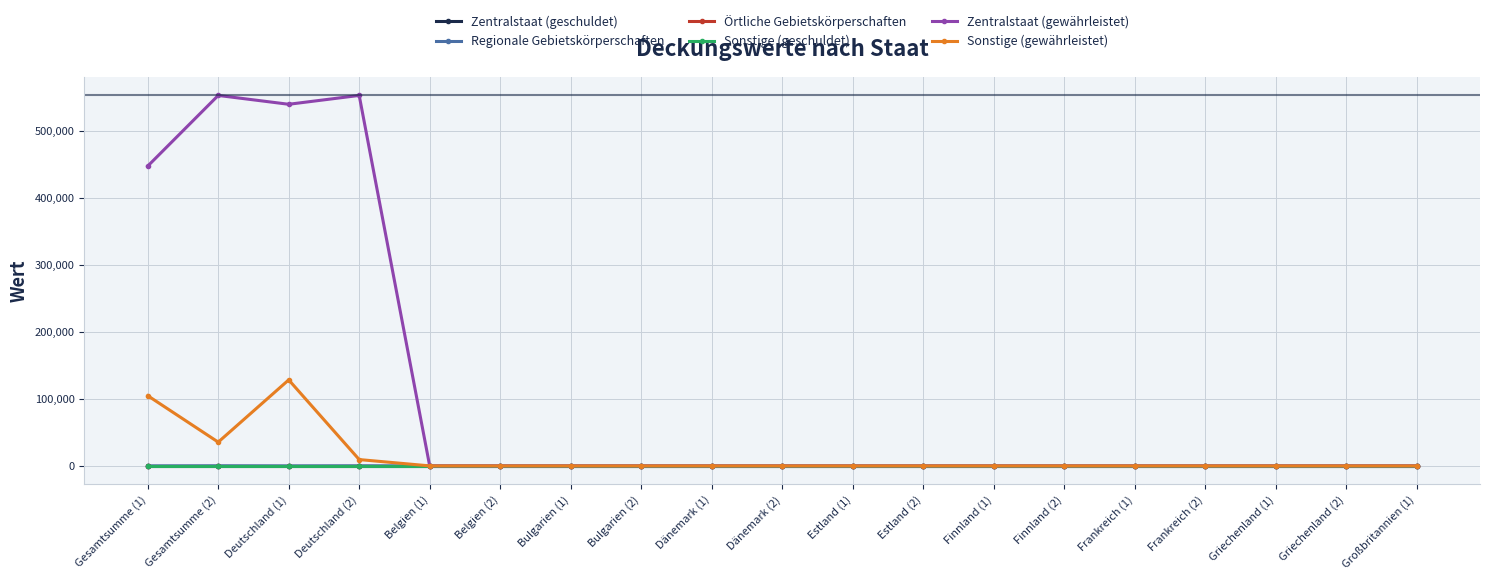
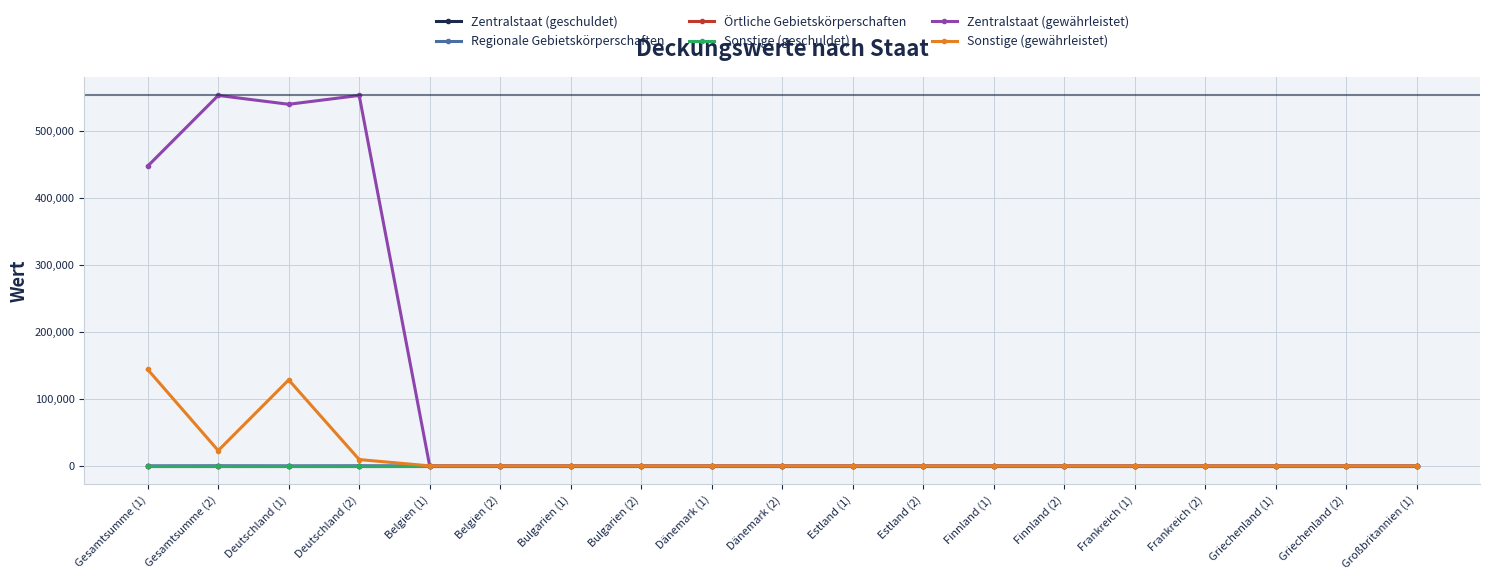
Sonstige (gewährleistet), Gesamtsumme (1): 100,000 -> 140,000
Sonstige (gewährleistet), Gesamtsumme (2): 40,000 -> 20,000
